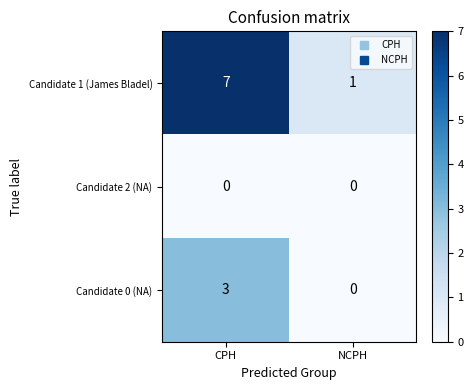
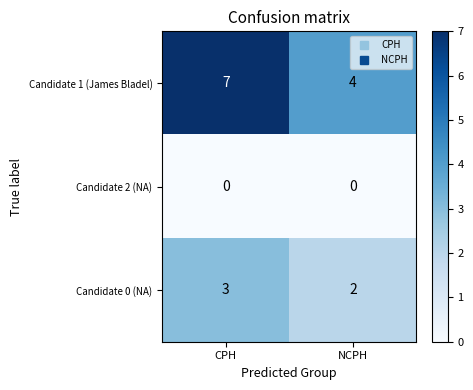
Candidate 1 (James Bladel), NCPH: 1 -> 4
Candidate 0 (NA), NCPH: 0 -> 2
